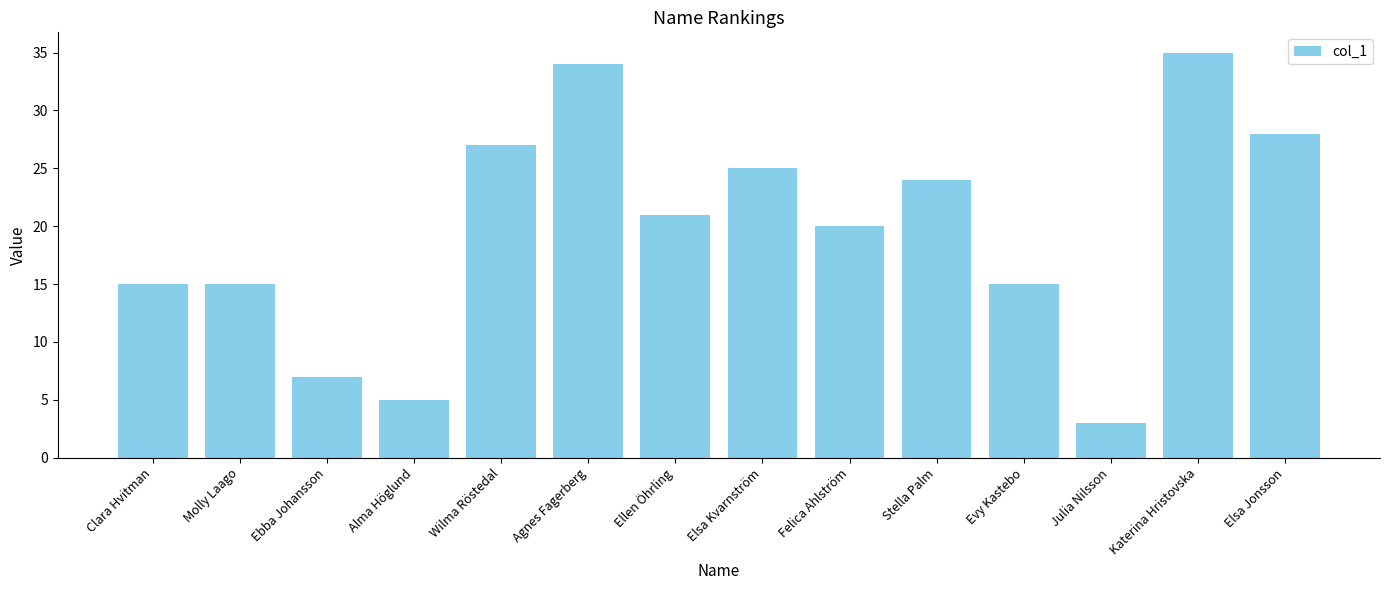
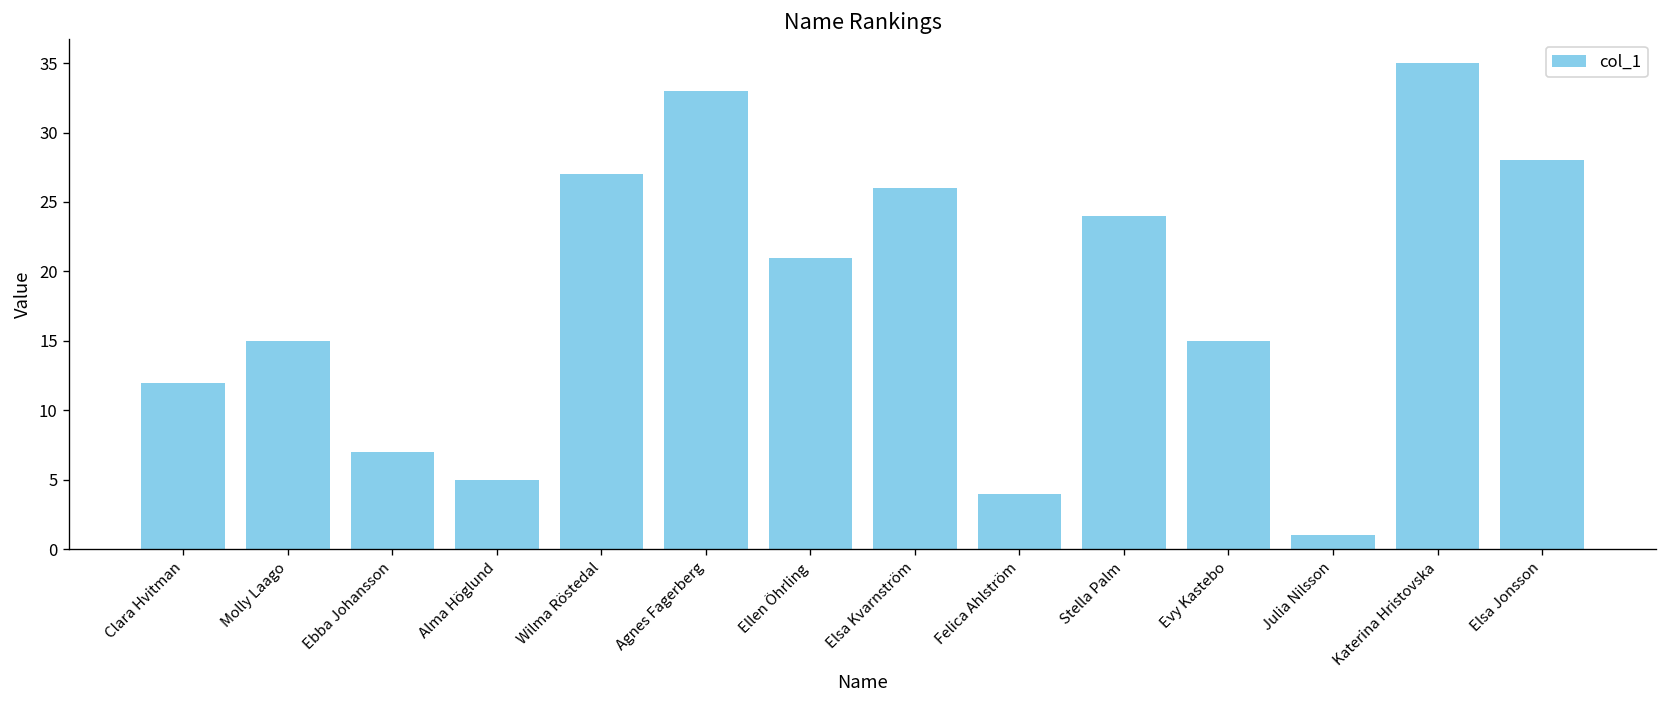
Clara Hvitman: 15 -> 12
Agnes Fagerberg: 34 -> 33
Elsa Kvarnström: 25 -> 26
Felica Ahlström: 20 -> 4
Julia Nilsson: 3 -> 1
